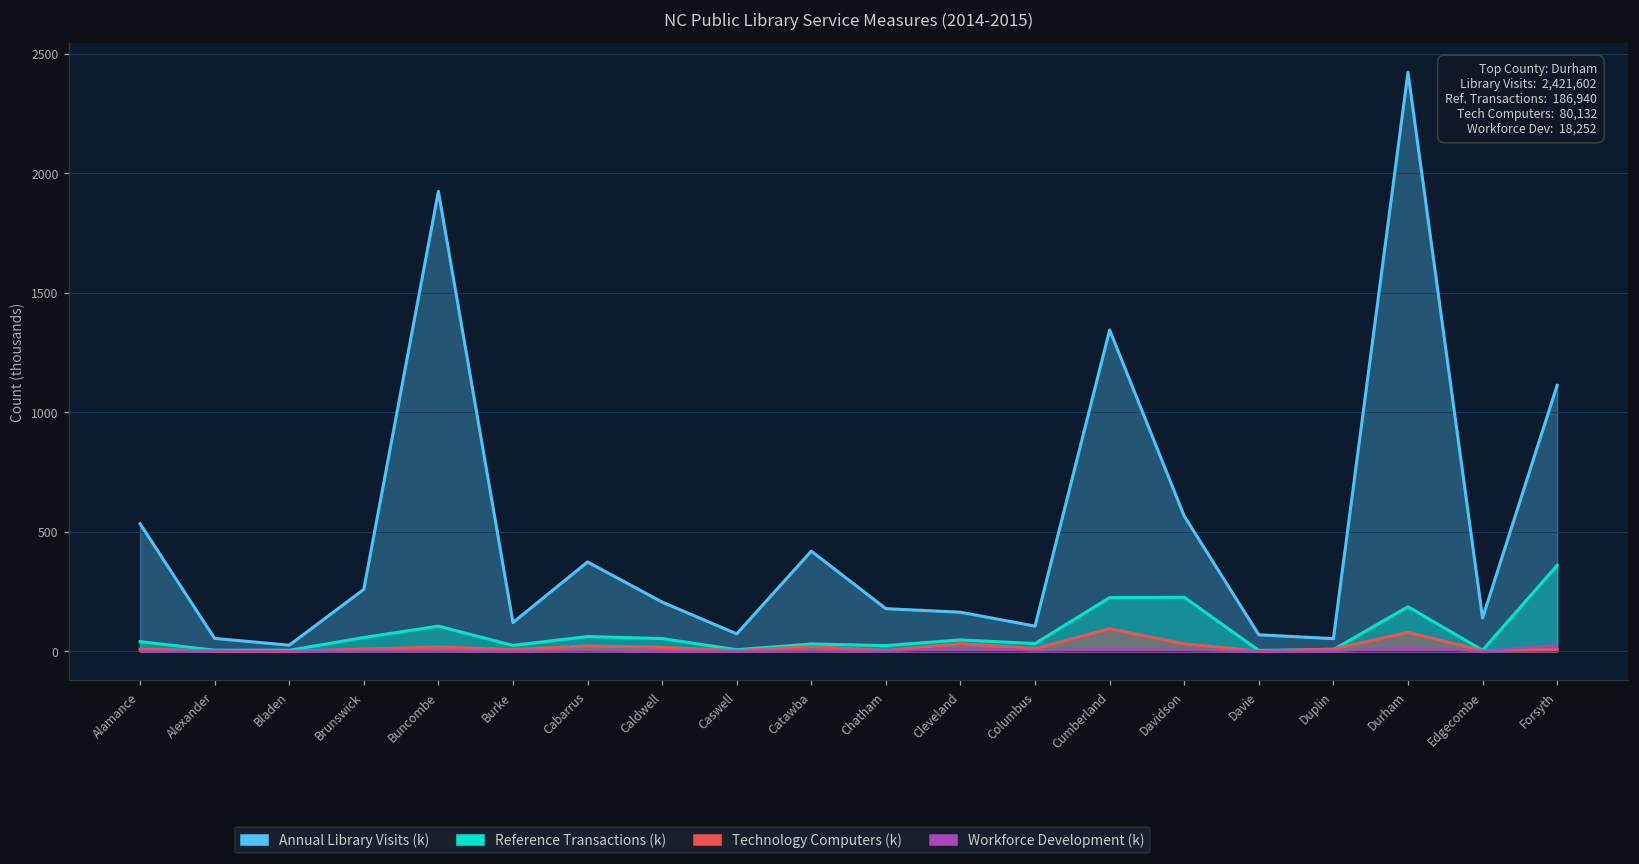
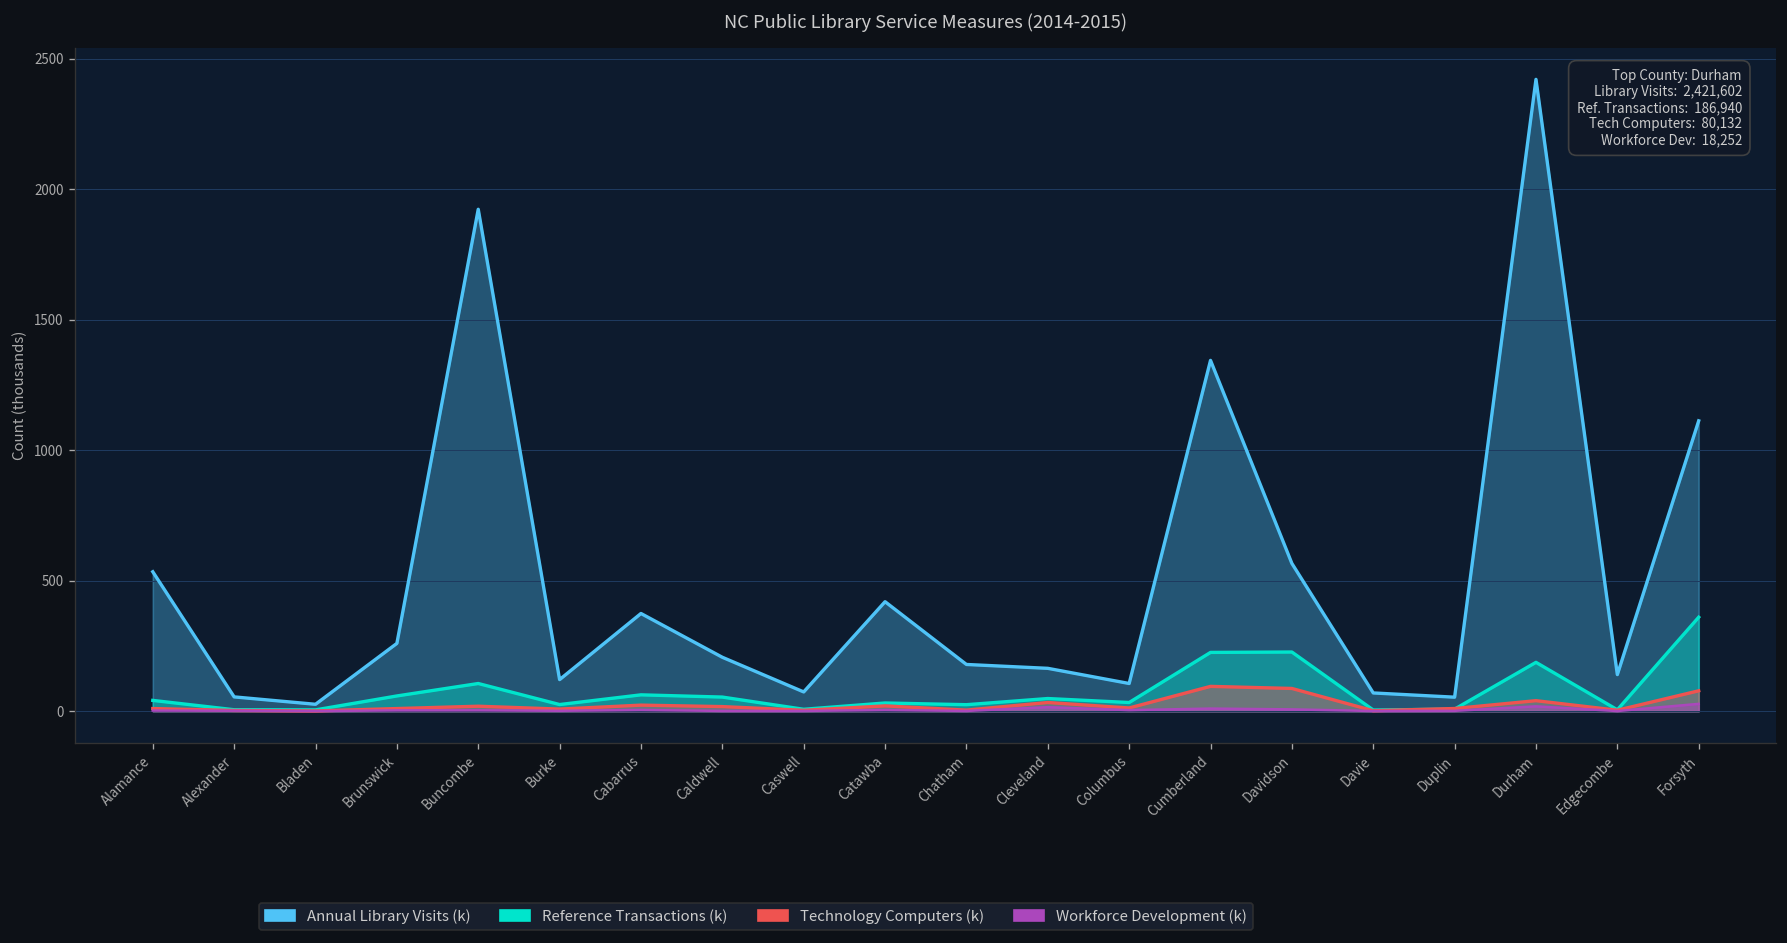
Technology Computers (k), Davidson: 30 -> 90
Technology Computers (k), Durham: 80 -> 40
Technology Computers (k), Forsyth: 10 -> 80
